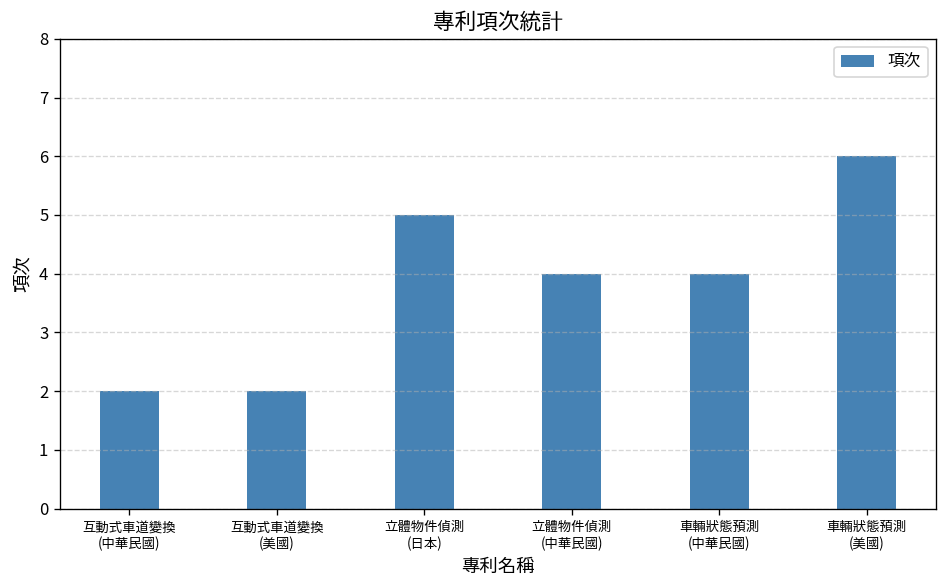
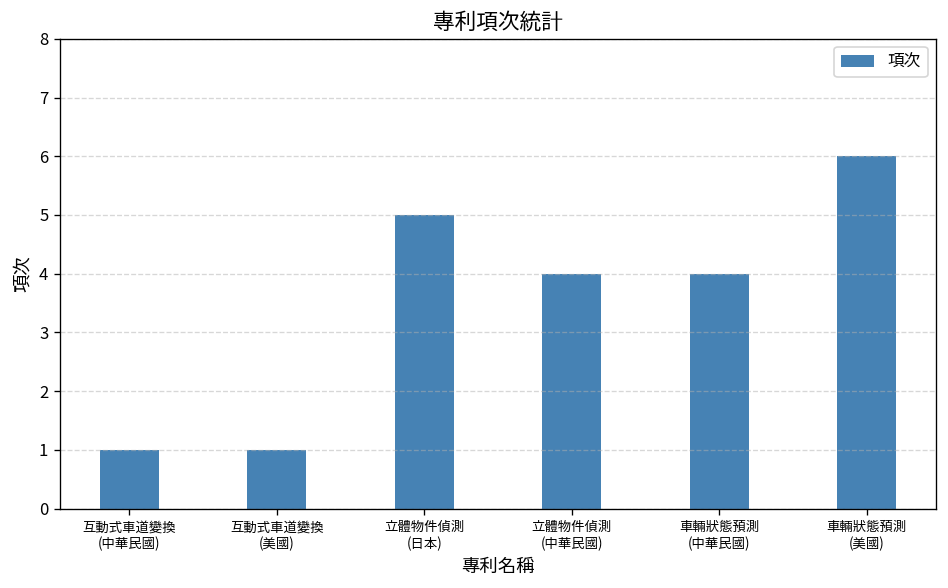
互動式車道變換 (中華民國): 2 -> 1
互動式車道變換 (美國): 2 -> 1
